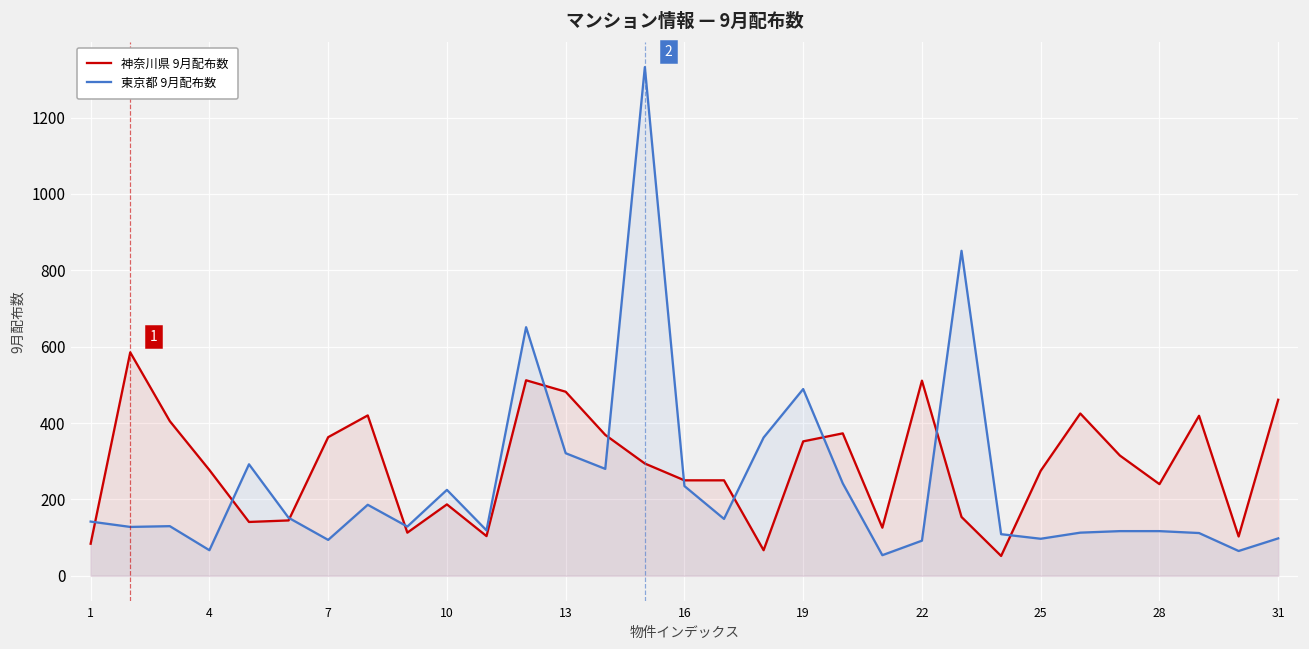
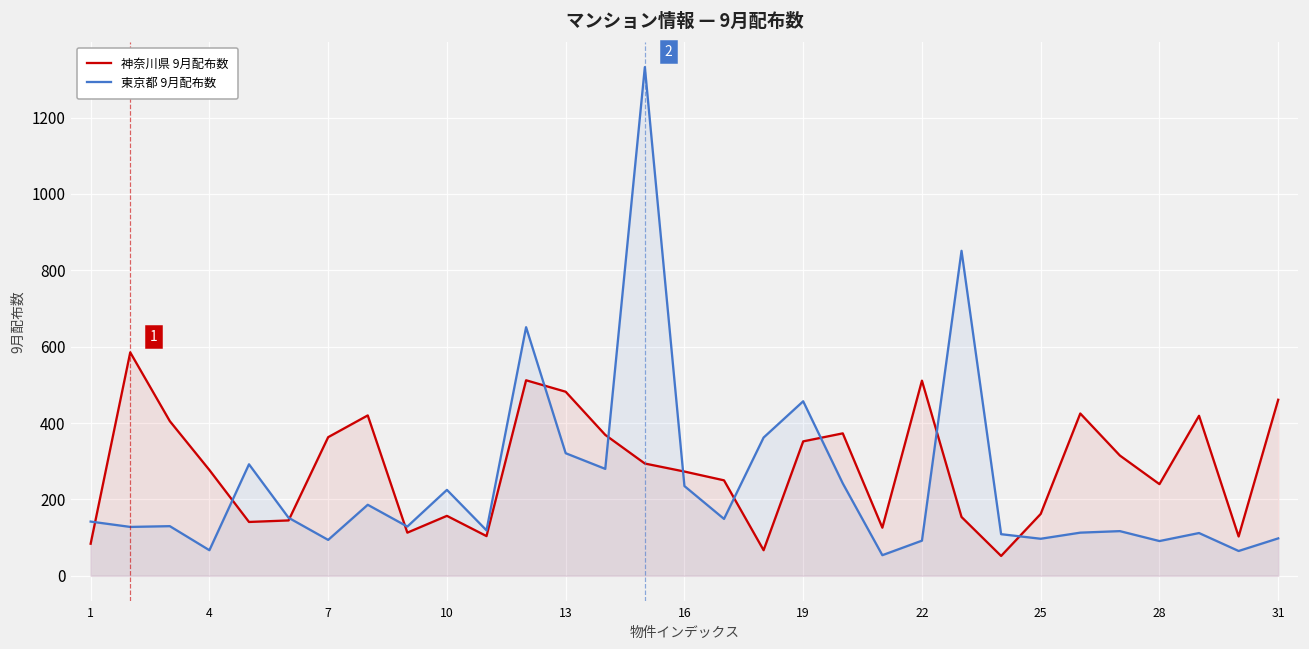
神奈川県 9月配布数, 10: 190 -> 160
神奈川県 9月配布数, 16: 250 -> 270
東京都 9月配布数, 19: 490 -> 460
神奈川県 9月配布数, 25: 280 -> 160
東京都 9月配布数, 28: 120 -> 90
